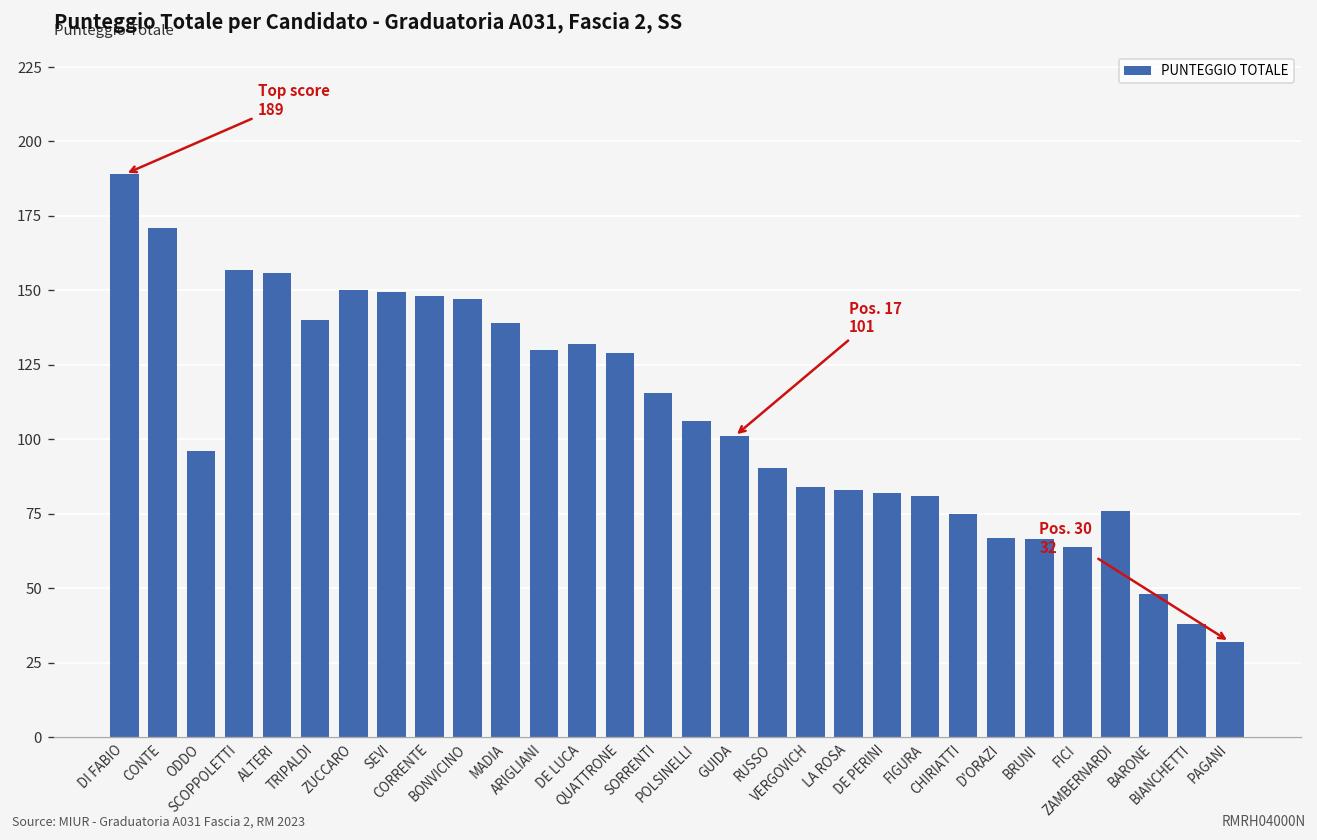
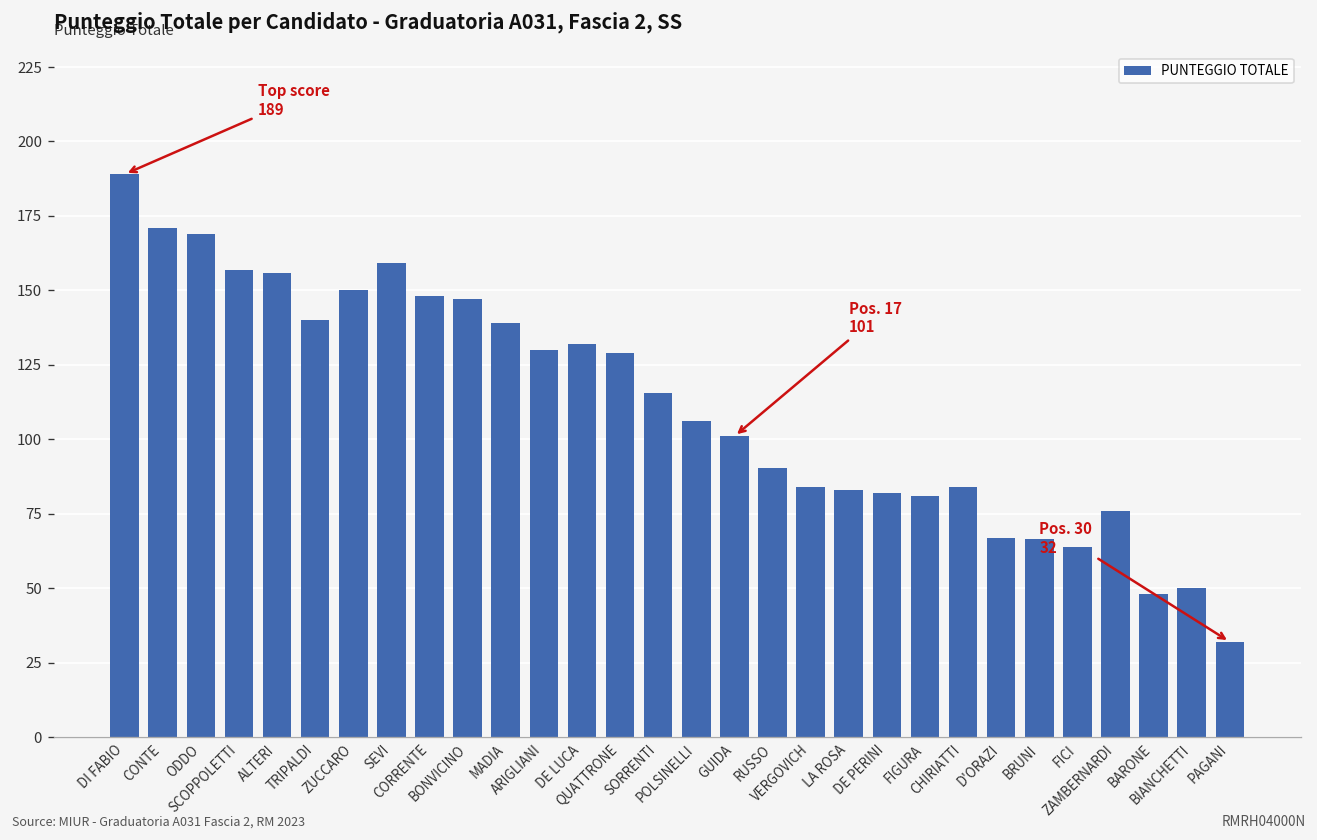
ODDO: 96 -> 169
SEVI: 150 -> 159
CHIRIATTI: 75 -> 84
BIANCHETTI: 38 -> 50
